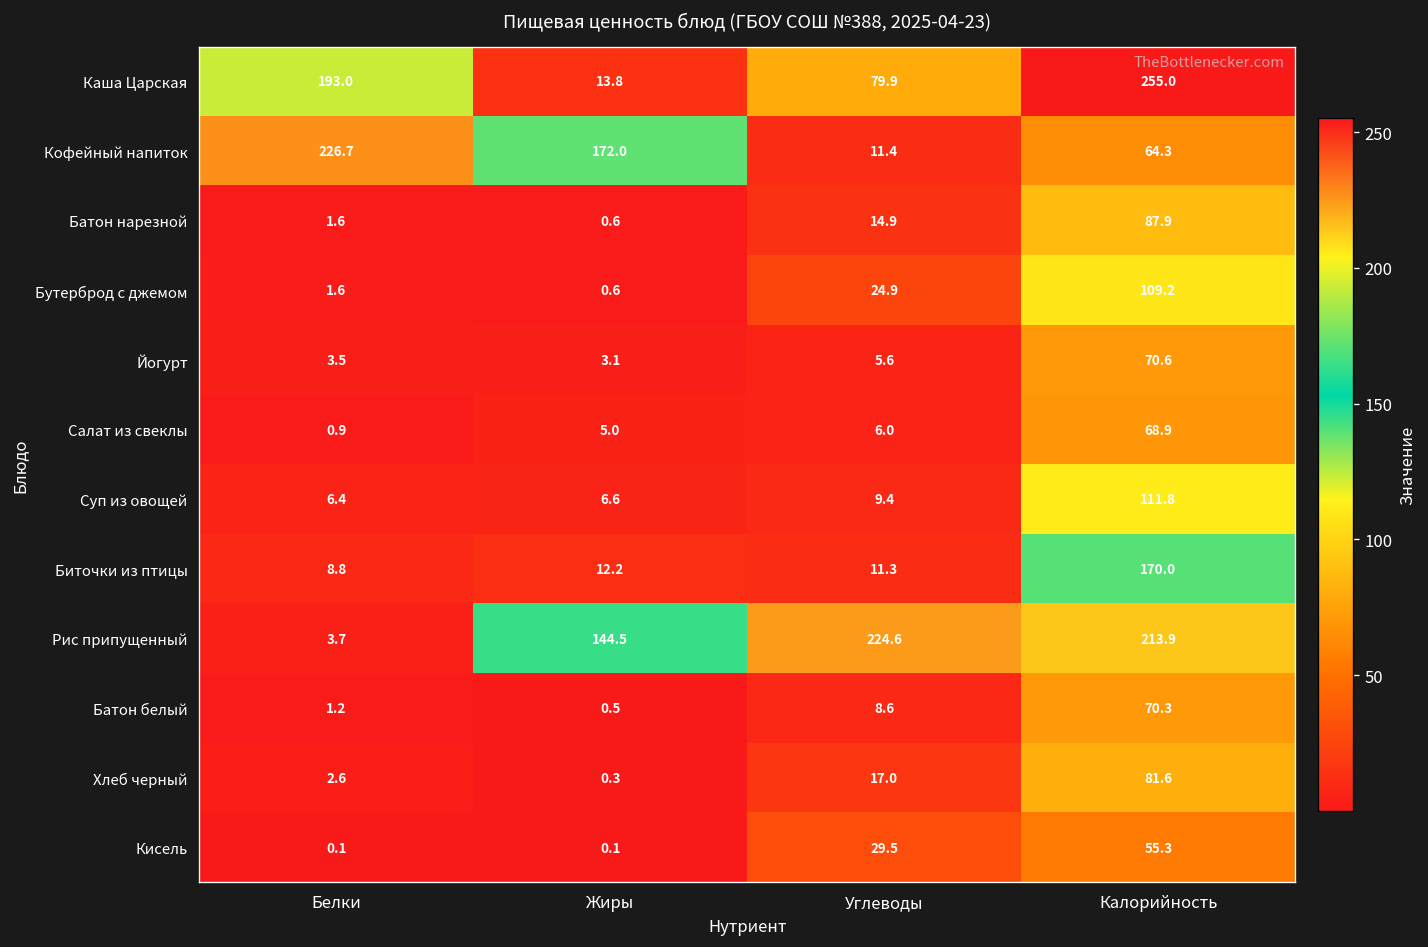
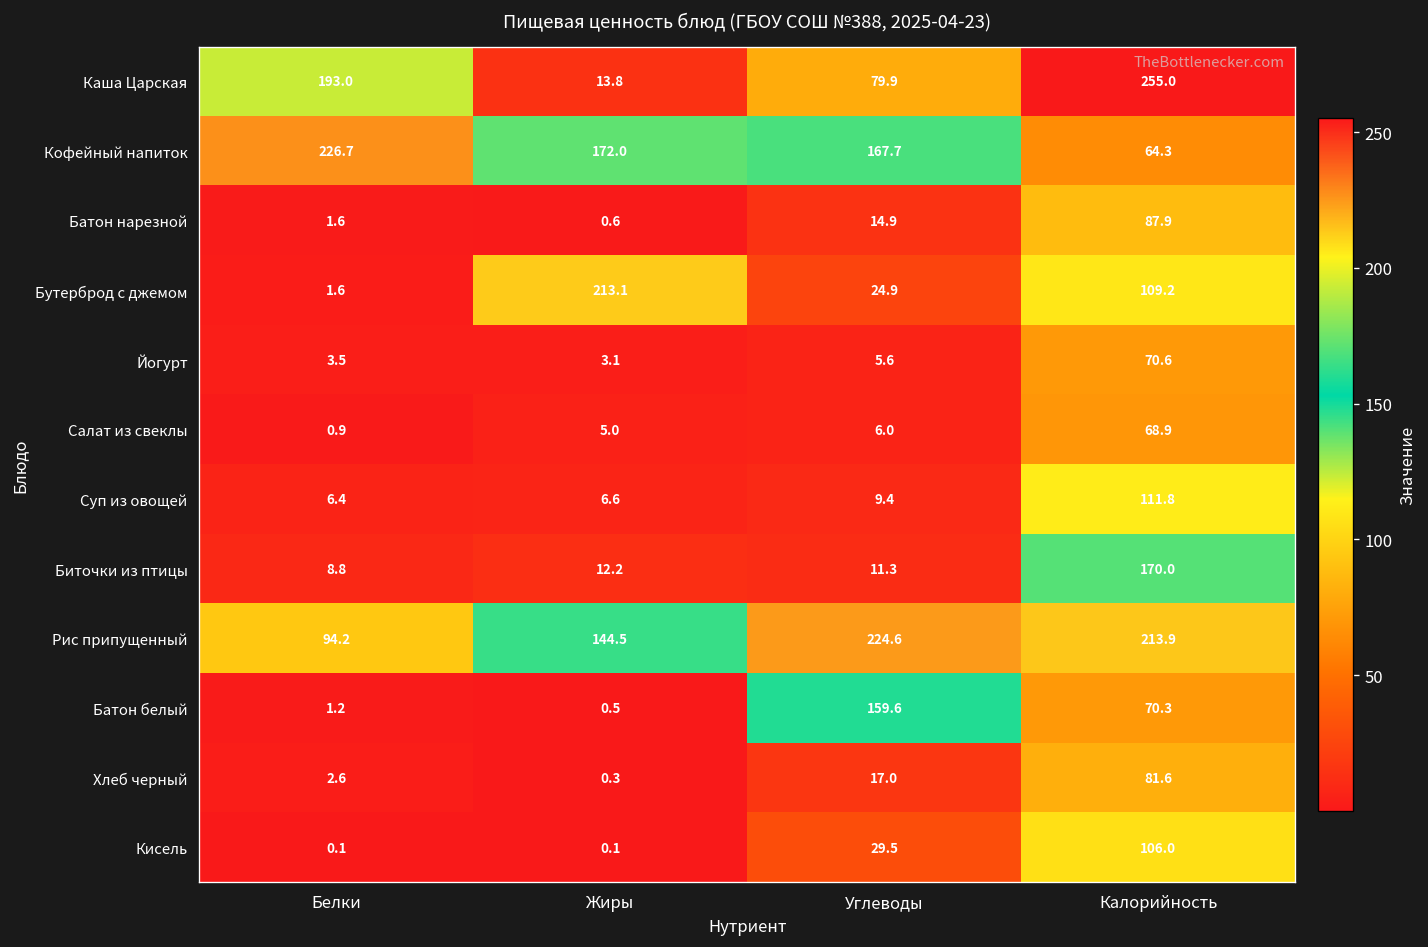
Кофейный напиток, Углеводы: 11.4 -> 167.7
Бутерброд с джемом, Жиры: 0.6 -> 213.1
Рис припущенный, Белки: 3.7 -> 94.2
Батон белый, Углеводы: 8.6 -> 159.6
Кисель, Калорийность: 55.3 -> 106.0
